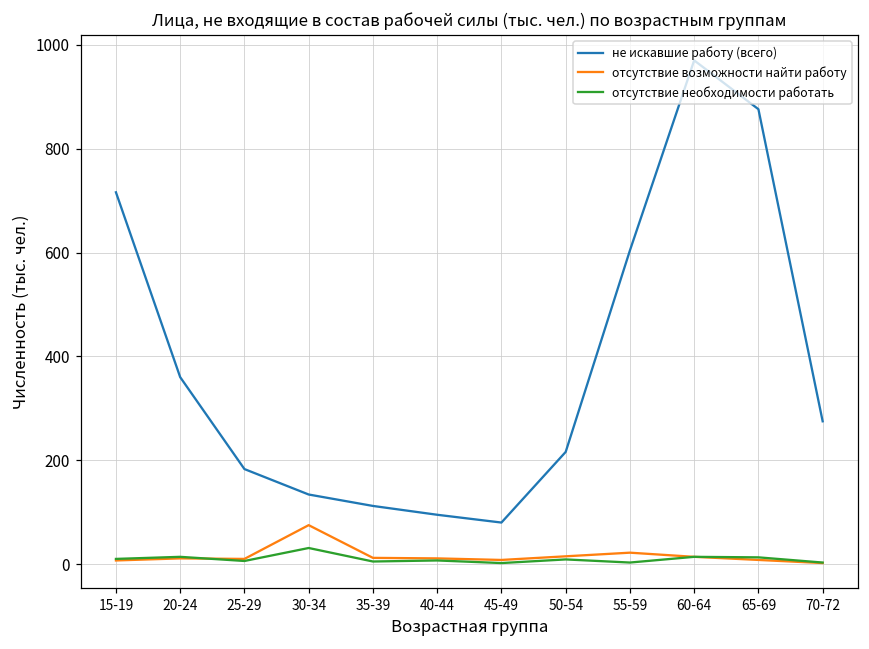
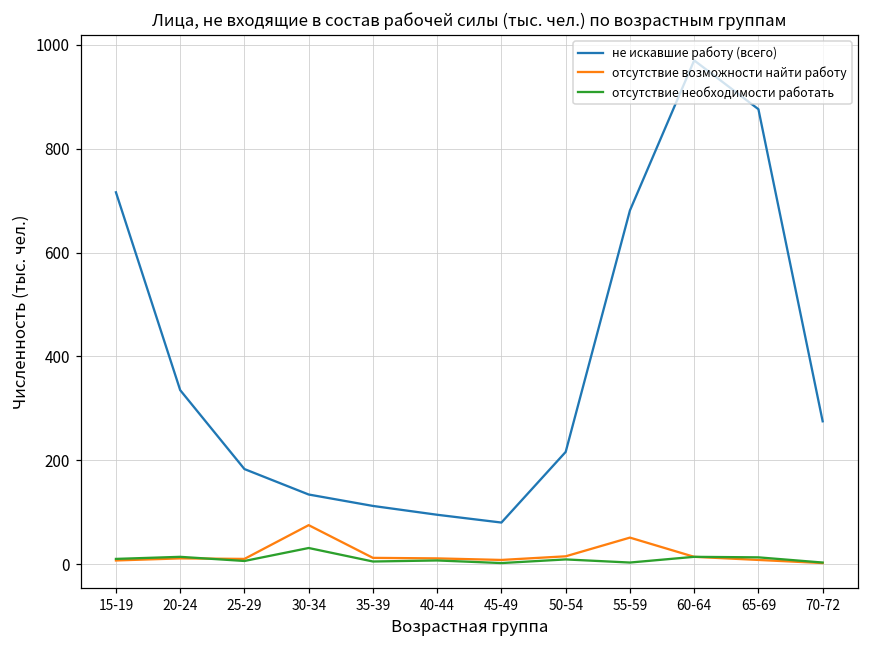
не искавшие работу (всего), 20-24: 360 -> 340
не искавшие работу (всего), 55-59: 600 -> 680
отсутствие возможности найти работу, 55-59: 20 -> 50
